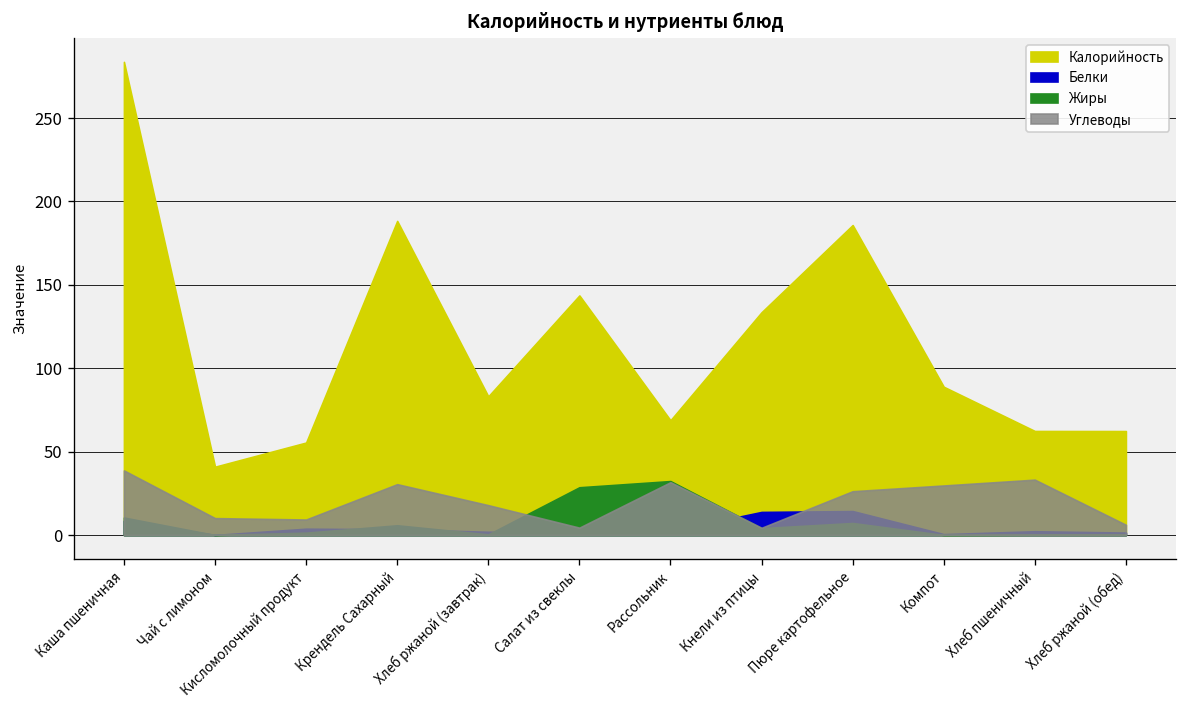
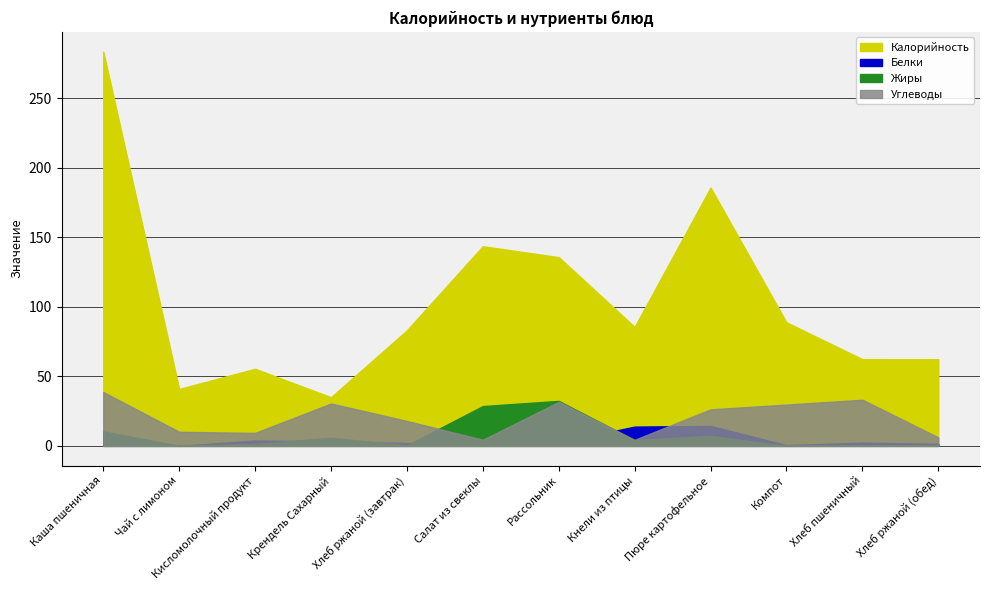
Калорийность, Крендель Сахарный: 188 -> 35
Калорийность, Рассольник: 69 -> 136
Калорийность, Кнели из птицы: 134 -> 86
